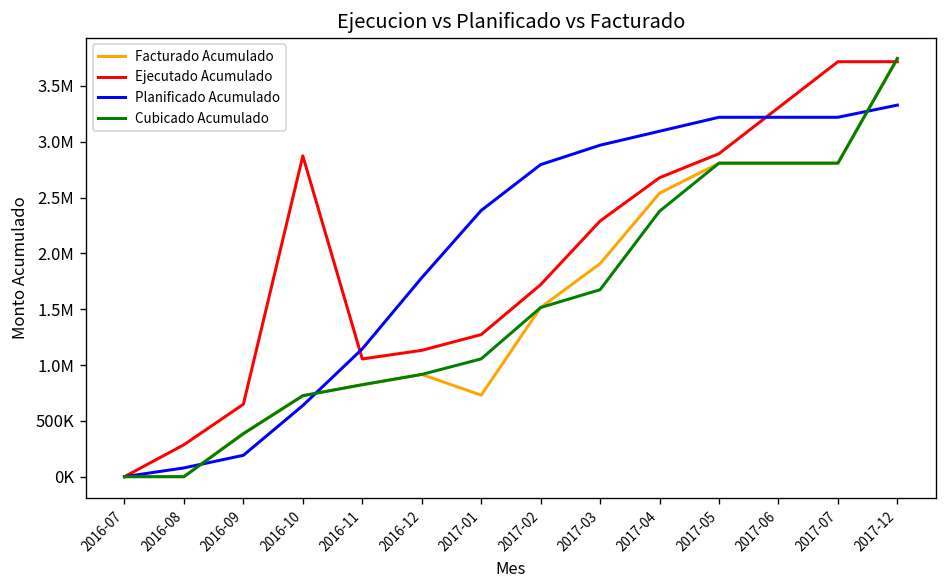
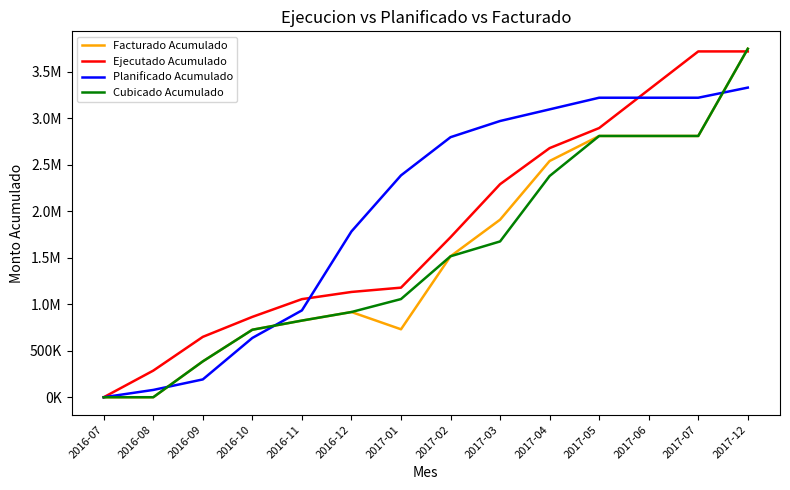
Ejecutado Acumulado, 2016-10: 2900000 -> 900000
Planificado Acumulado, 2016-11: 1100000 -> 900000
Ejecutado Acumulado, 2017-01: 1300000 -> 1200000
